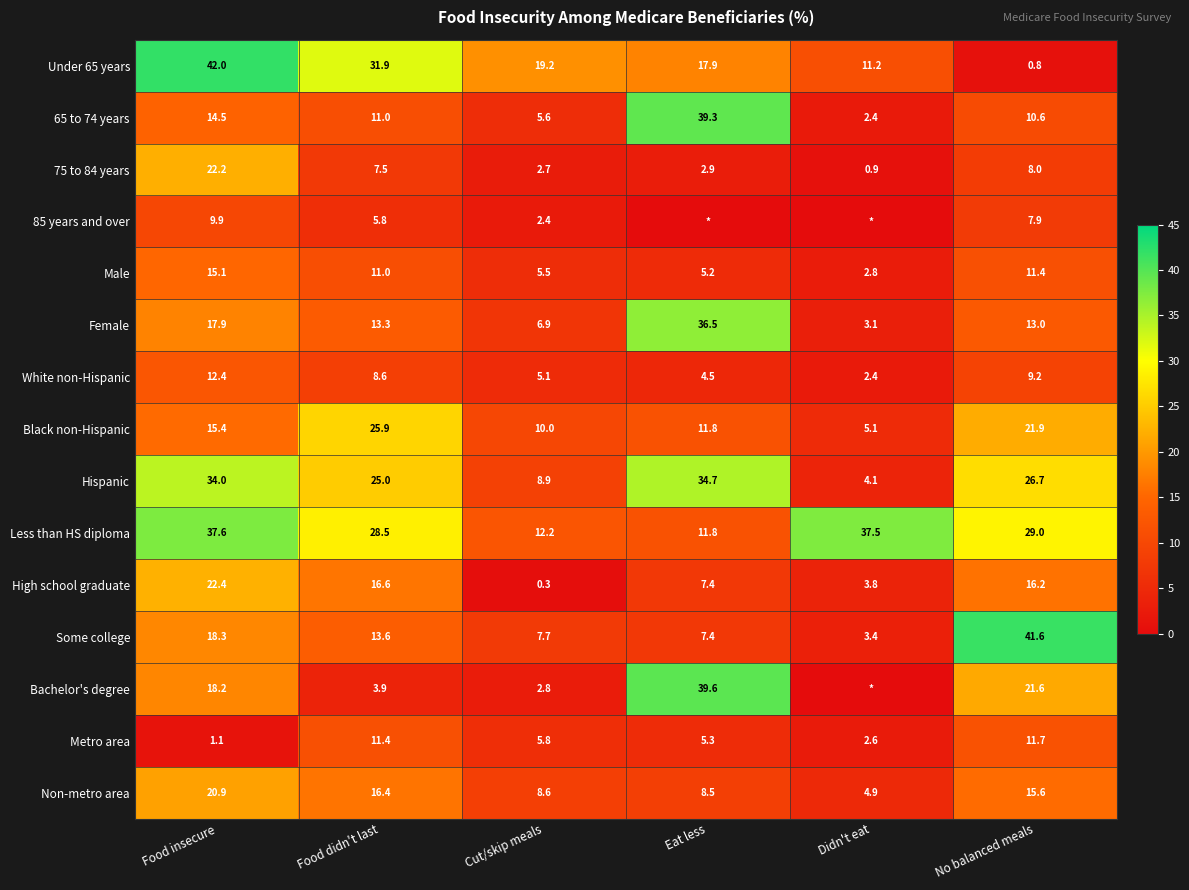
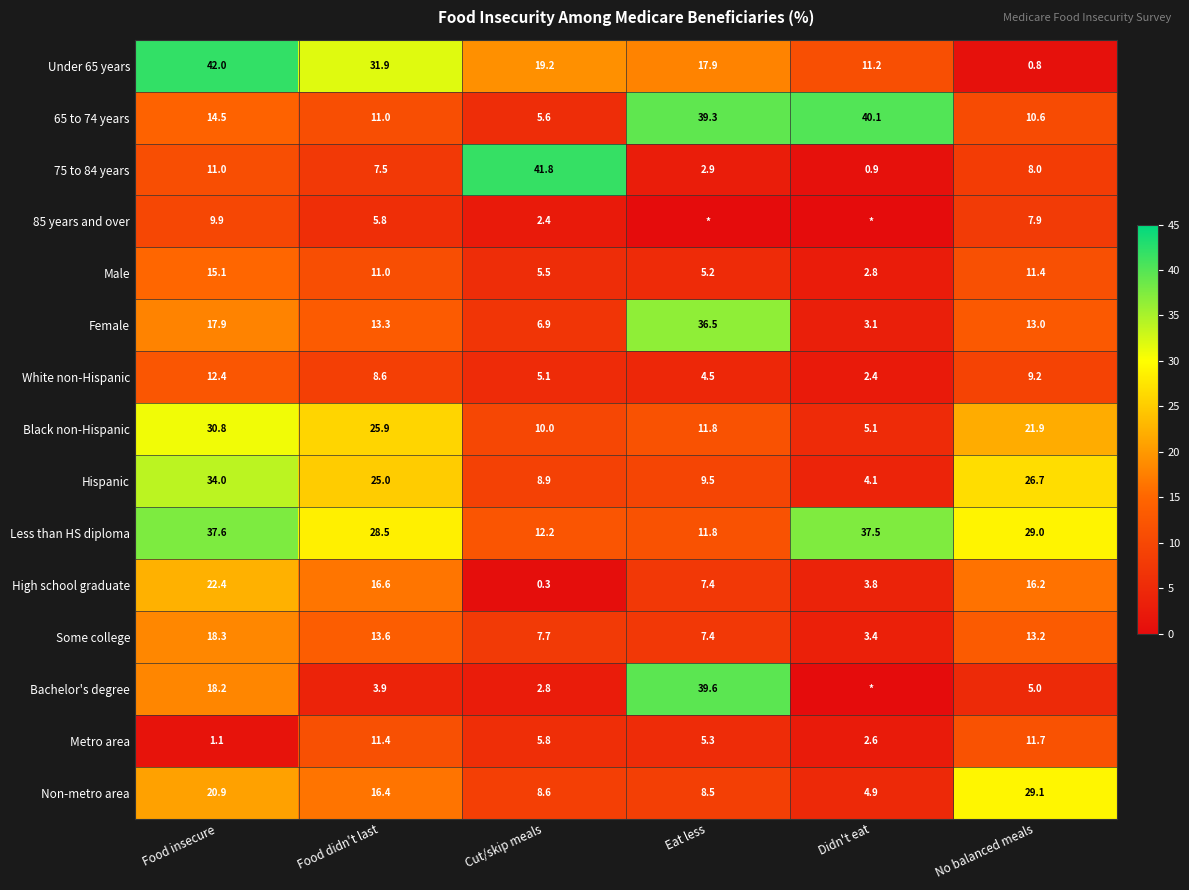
65 to 74 years, Didn't eat: 2.4 -> 40.1
75 to 84 years, Food insecure: 22.2 -> 11.0
75 to 84 years, Cut/skip meals: 2.7 -> 41.8
Black non-Hispanic, Food insecure: 15.4 -> 30.8
Hispanic, Eat less: 34.7 -> 9.5
Some college, No balanced meals: 41.6 -> 13.2
Bachelor's degree, No balanced meals: 21.6 -> 5.0
Non-metro area, No balanced meals: 15.6 -> 29.1
